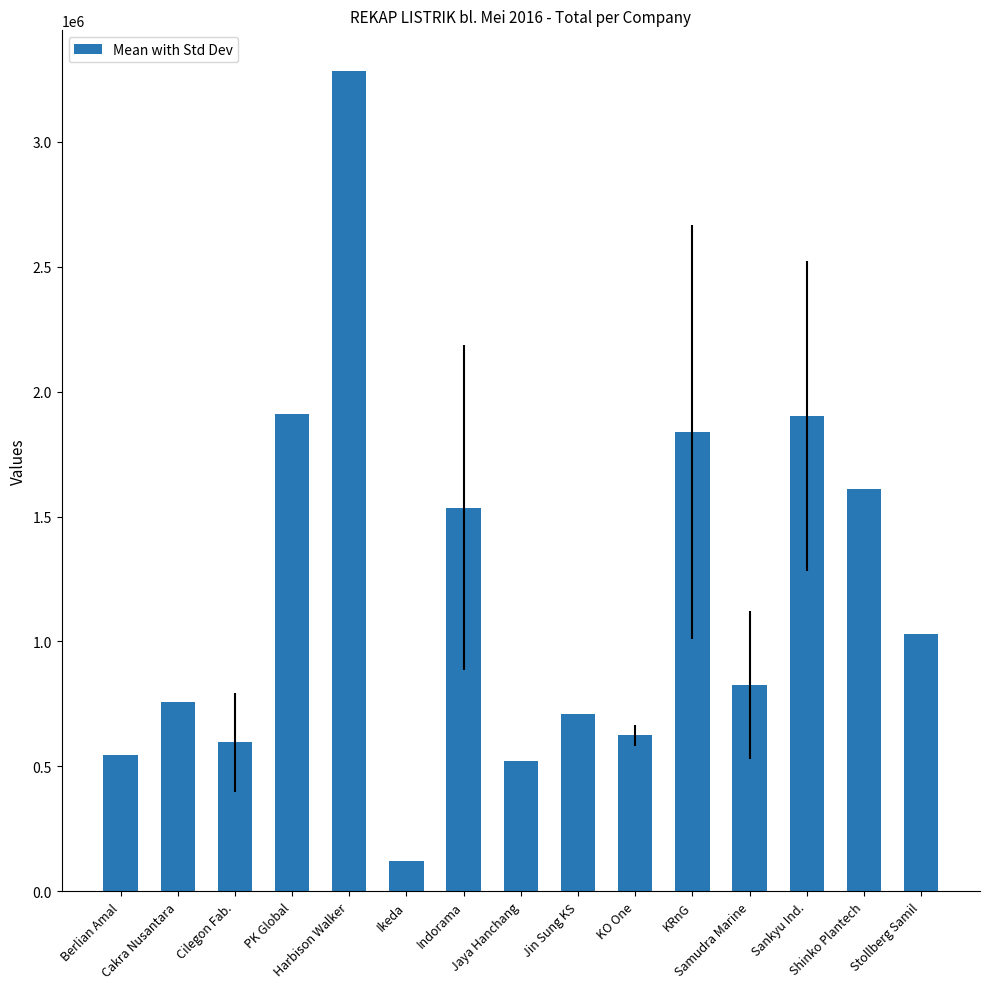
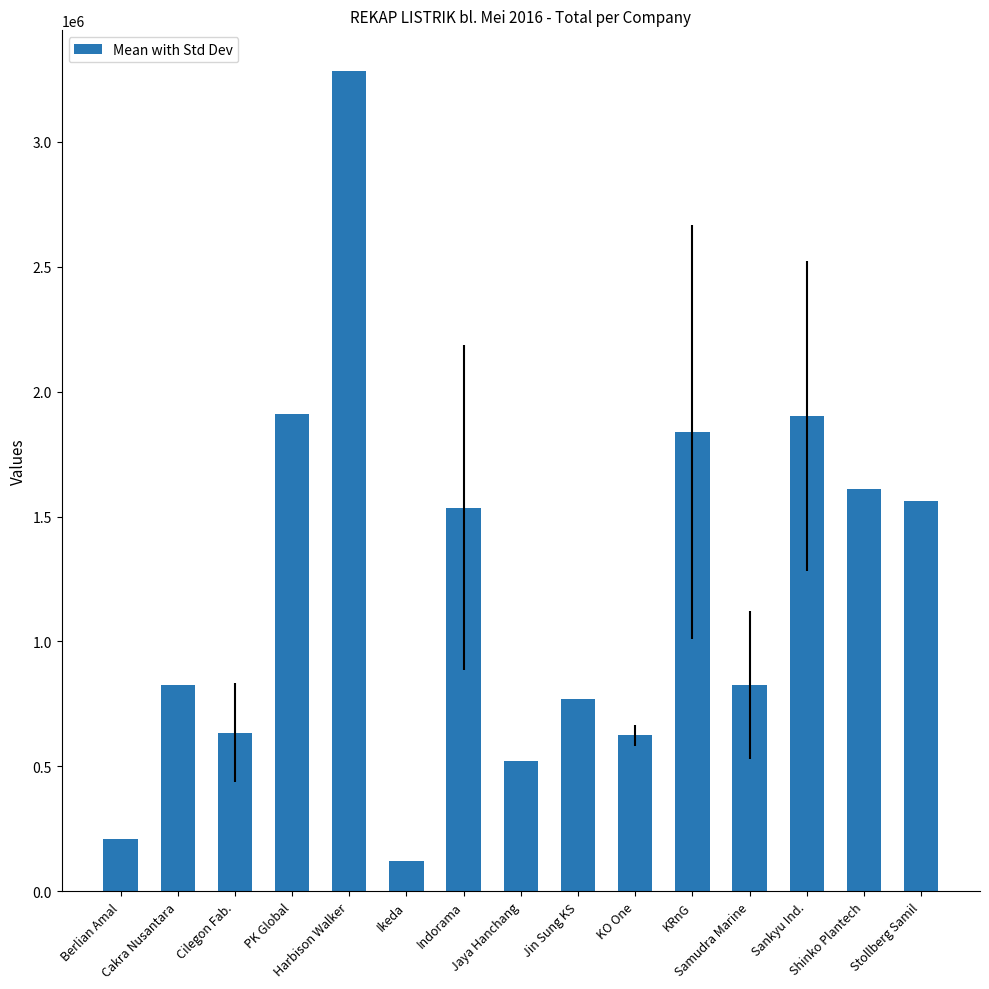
Berlian Amal: 550000 -> 210000
Cakra Nusantara: 760000 -> 830000
Cilegon Fab.: 600000 -> 640000
Jin Sung KS: 710000 -> 770000
Stollberg Samil: 1030000 -> 1560000
